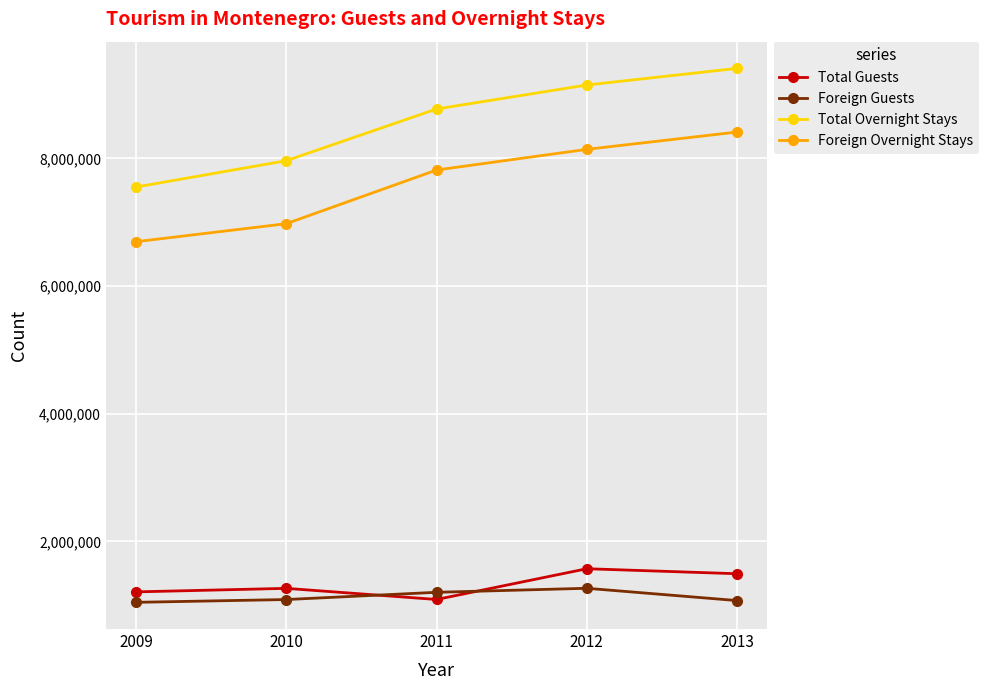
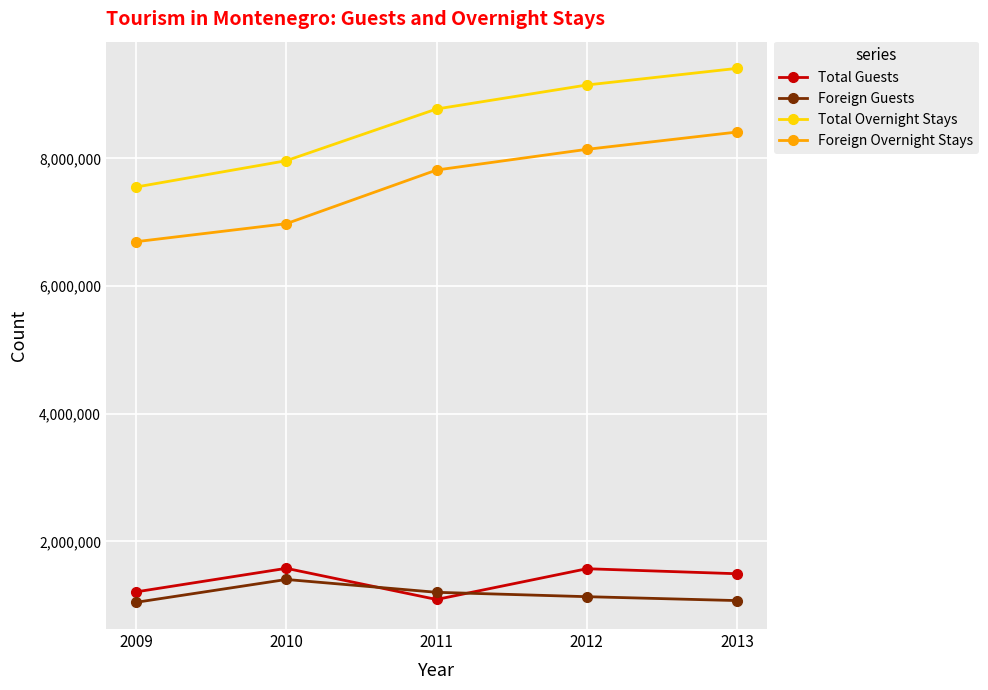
Total Guests, 2010: 1,300,000 -> 1,600,000
Foreign Guests, 2010: 1,100,000 -> 1,400,000
Foreign Guests, 2012: 1,300,000 -> 1,100,000
